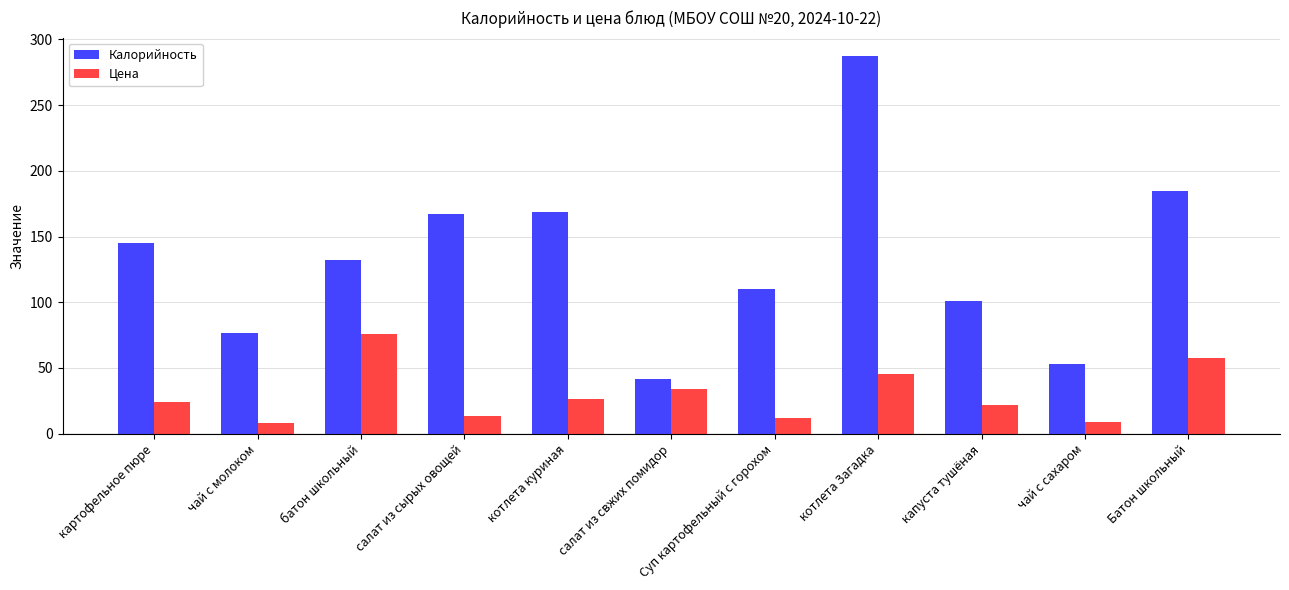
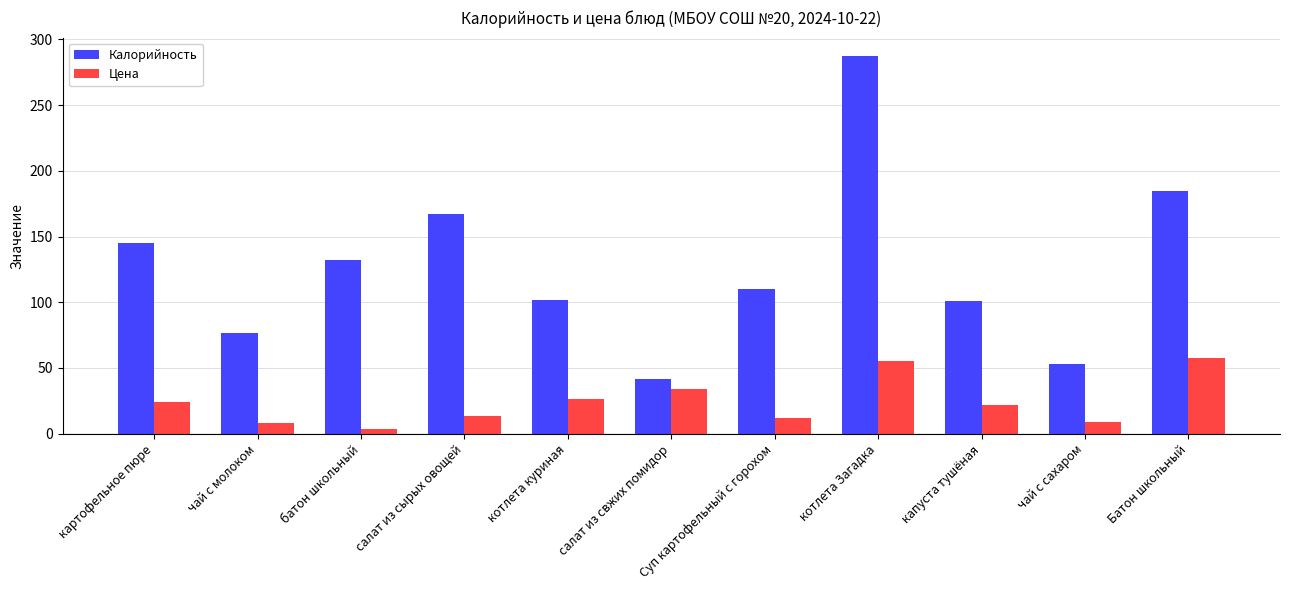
Цена, батон школьный: 76 -> 3
Калорийность, котлета куриная: 169 -> 102
Цена, котлета Загадка: 45 -> 56
